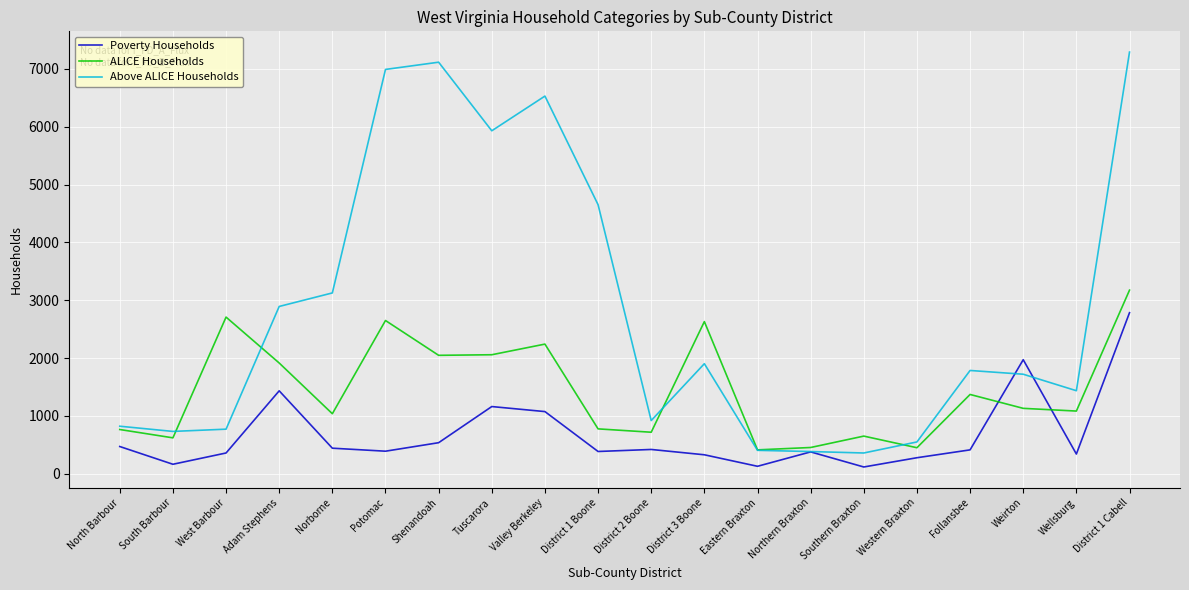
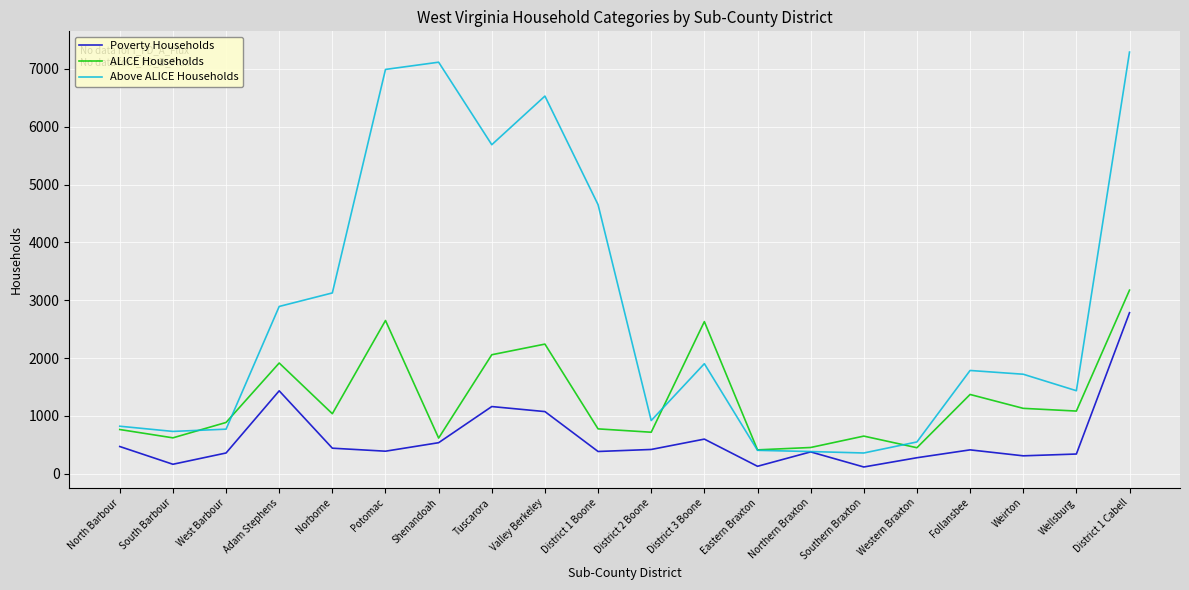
ALICE Households, West Barbour: 2700 -> 900
ALICE Households, Shenandoah: 2000 -> 600
Above ALICE Households, Tuscarora: 5900 -> 5700
Poverty Households, District 3 Boone: 300 -> 600
Poverty Households, Weirton: 2000 -> 300
